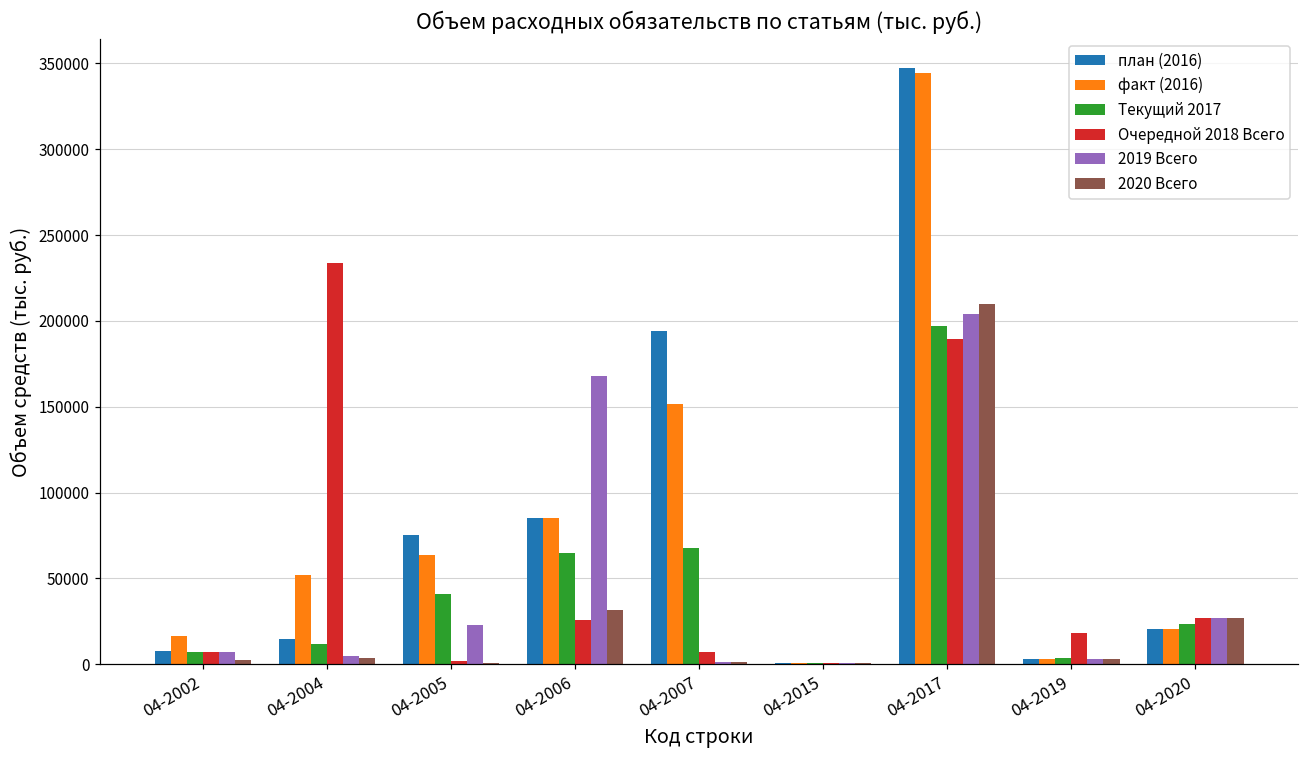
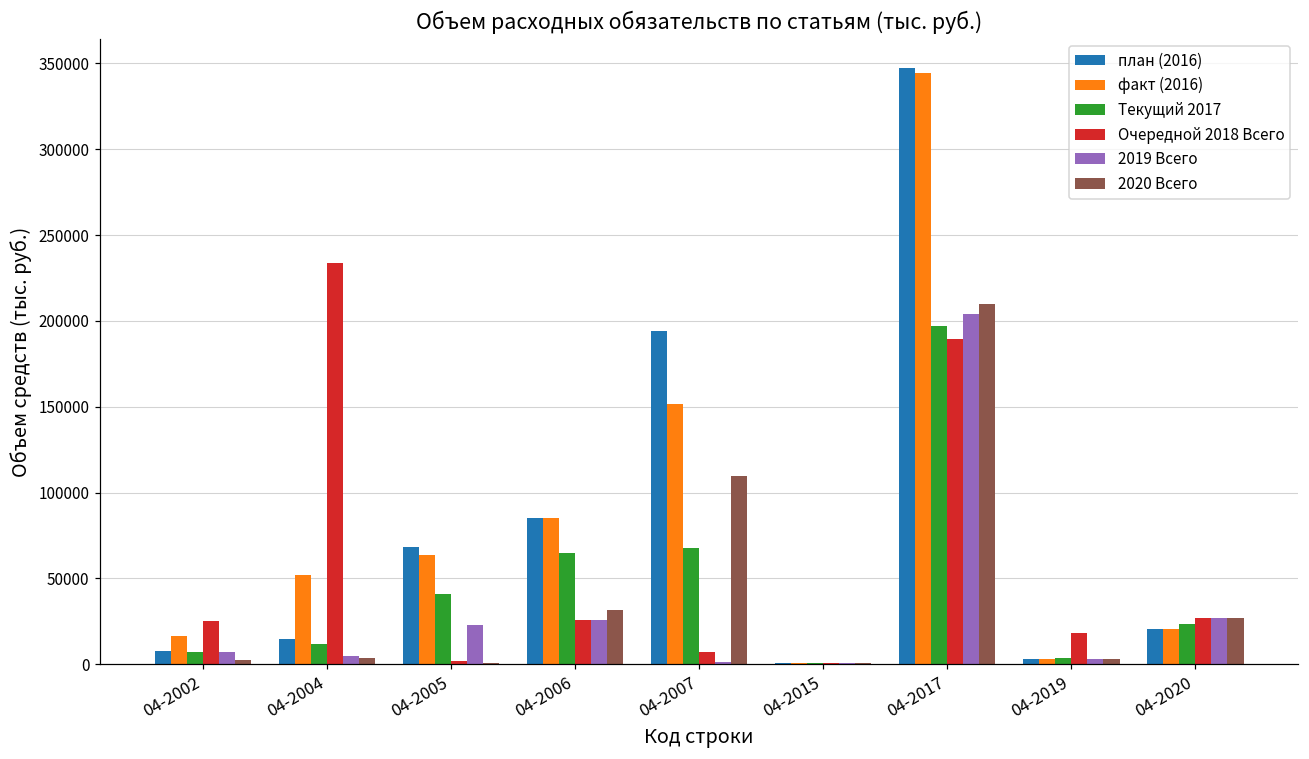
Очередной 2018 Всего, 04-2002: 7000 -> 25000
план (2016), 04-2005: 75000 -> 68000
2019 Всего, 04-2006: 168000 -> 26000
2020 Всего, 04-2007: 1000 -> 109000
